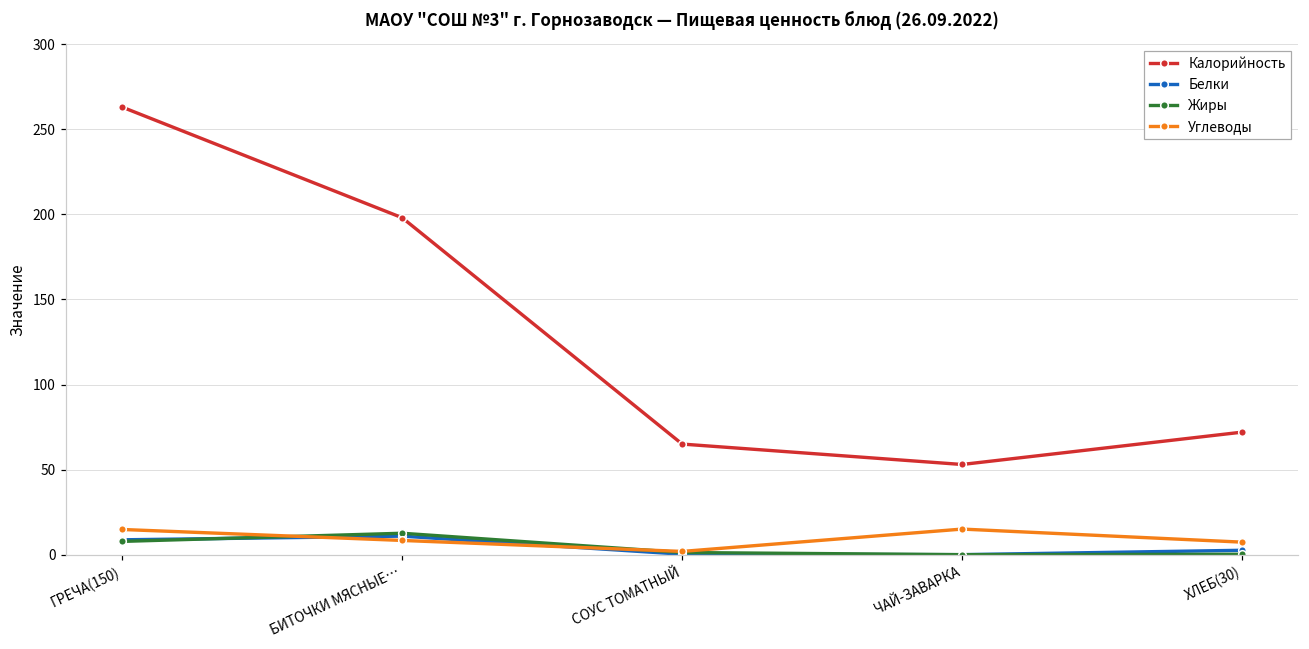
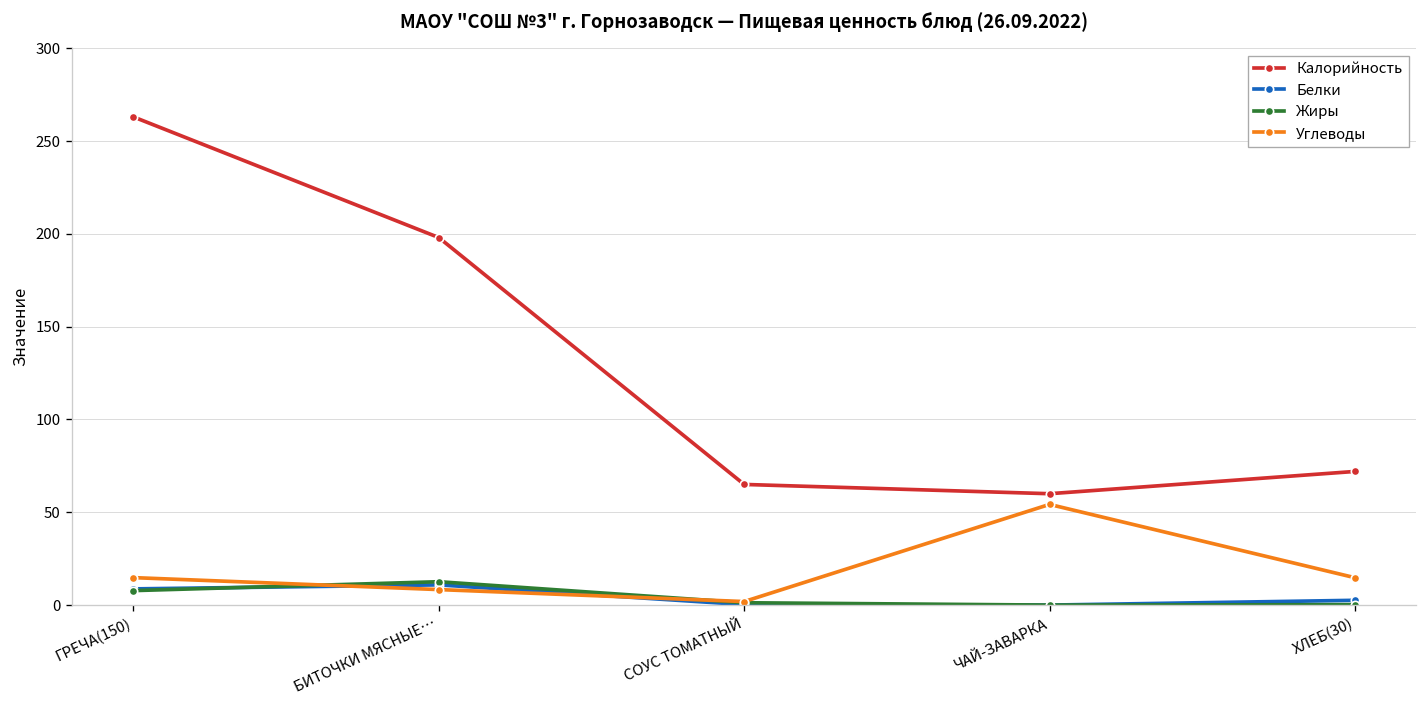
Калорийность, ЧАЙ-ЗАВАРКА: 53 -> 60
Углеводы, ЧАЙ-ЗАВАРКА: 15 -> 54
Углеводы, ХЛЕБ(30): 7 -> 15
